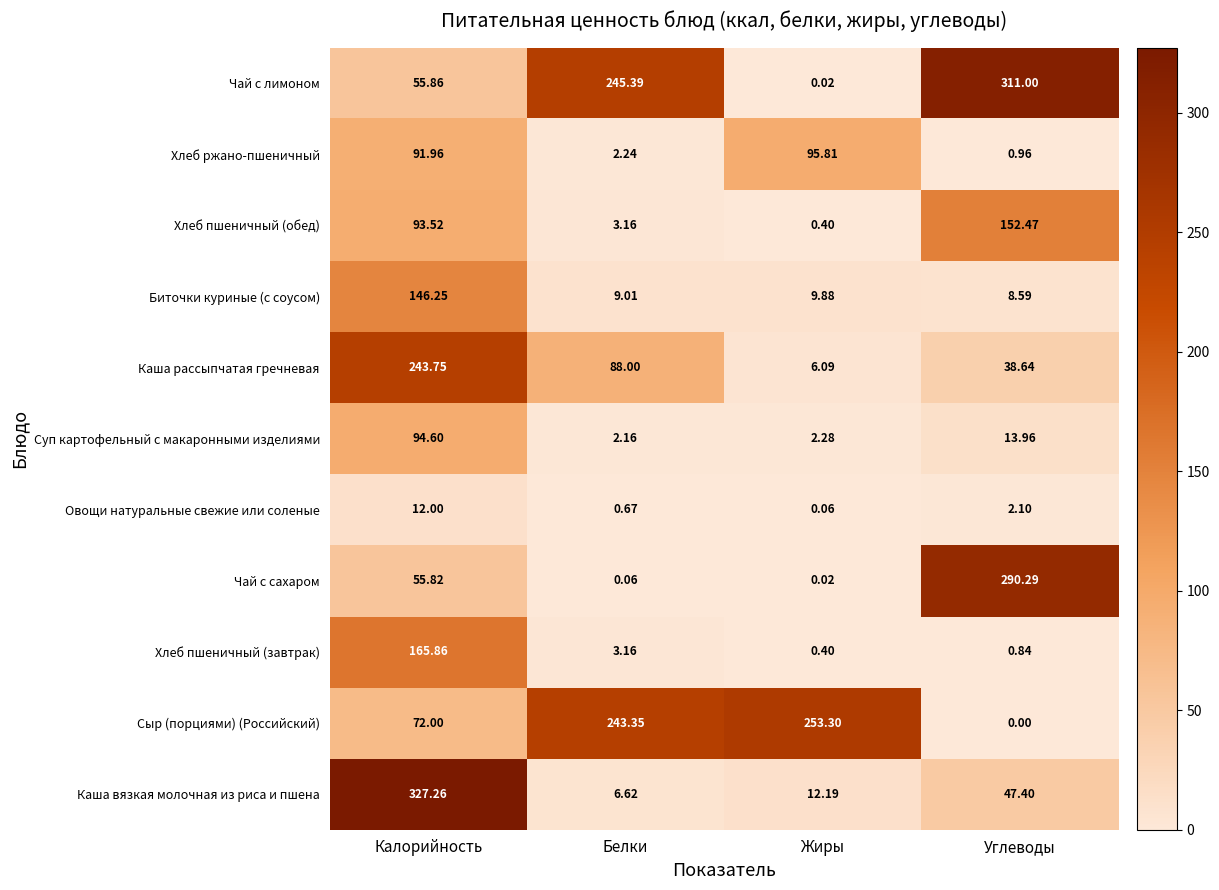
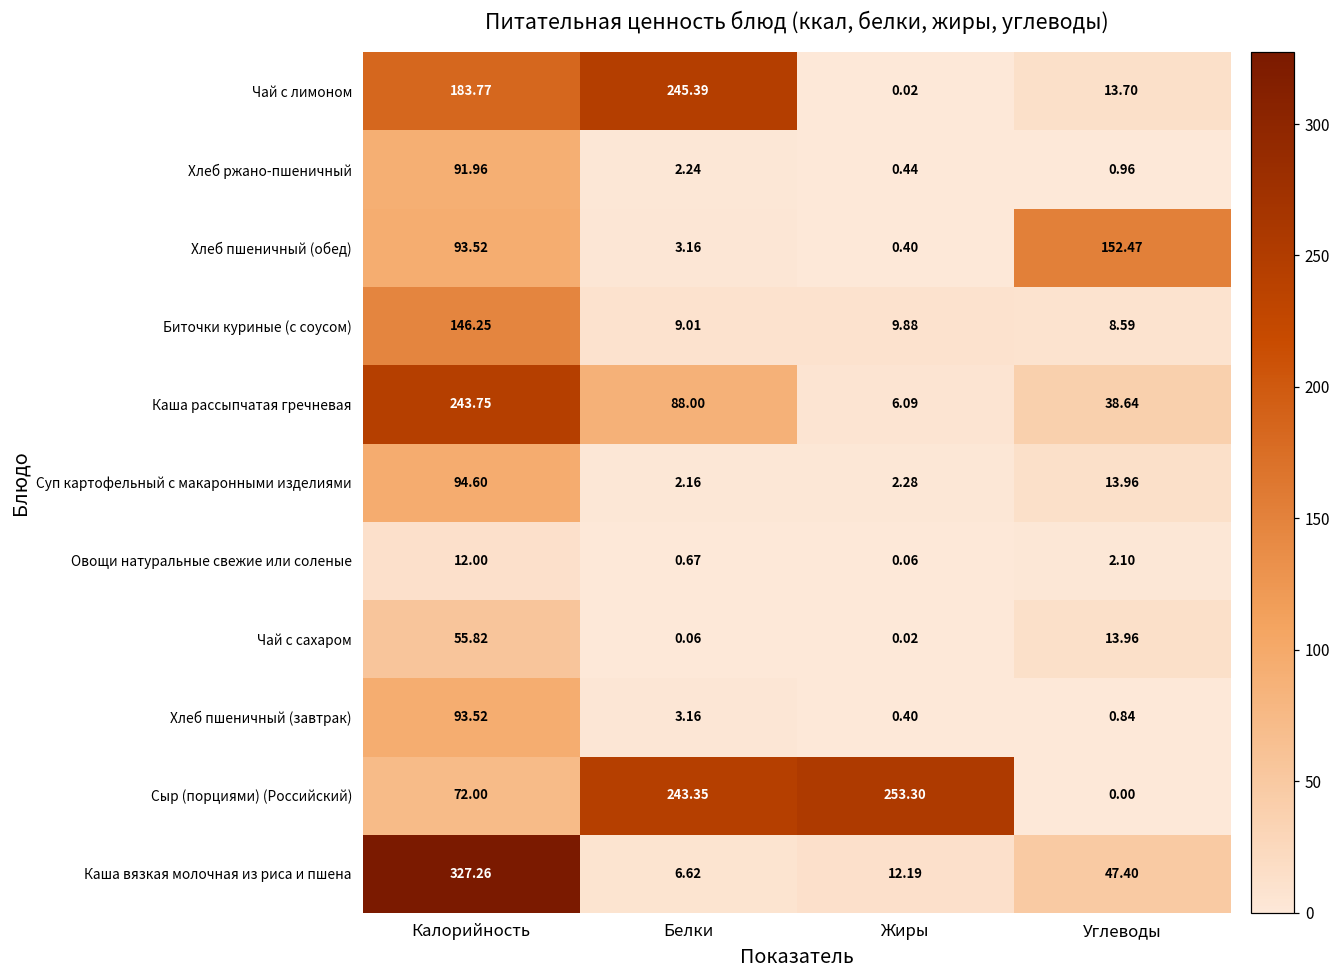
Чай с лимоном, Калорийность: 55.86 -> 183.77
Чай с лимоном, Углеводы: 311.00 -> 13.70
Хлеб ржано-пшеничный, Жиры: 95.81 -> 0.44
Чай с сахаром, Углеводы: 290.29 -> 13.96
Хлеб пшеничный (завтрак), Калорийность: 165.86 -> 93.52
